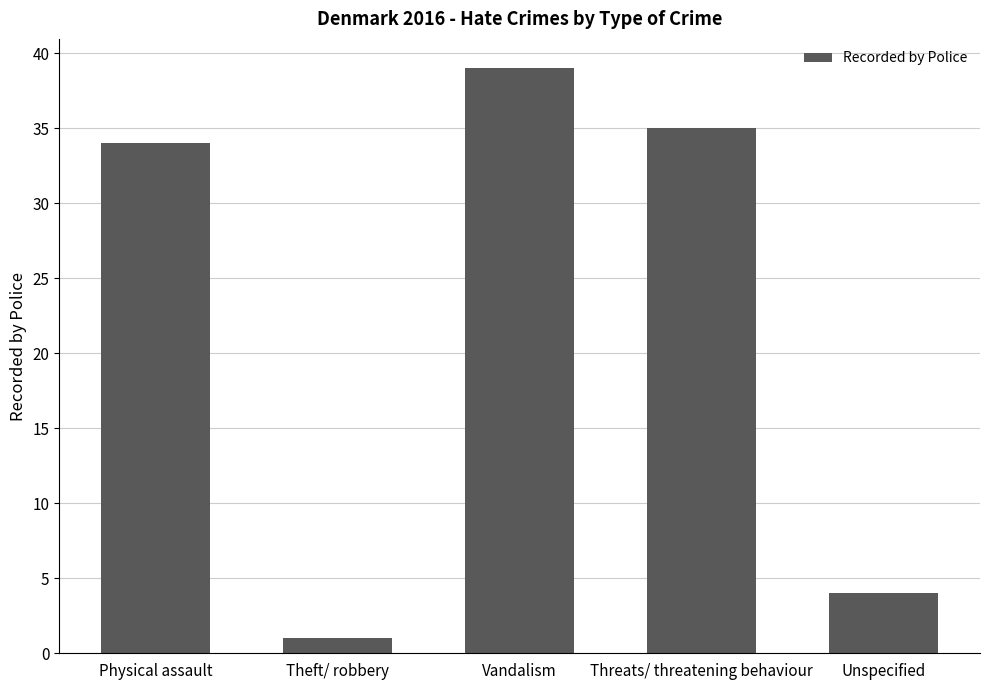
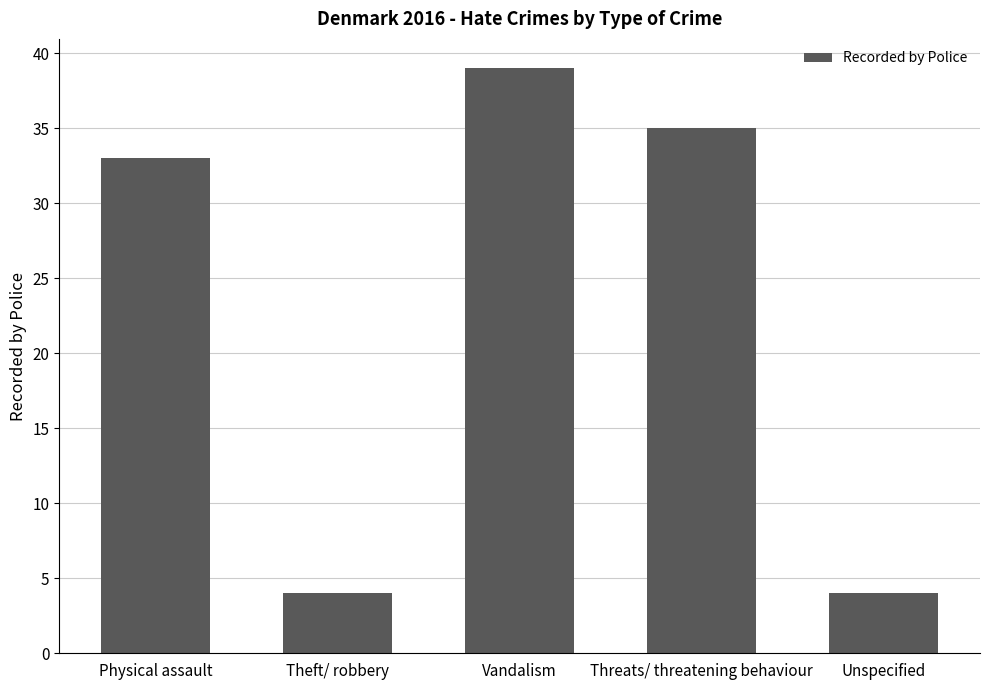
Physical assault: 34 -> 33
Theft/ robbery: 1 -> 4
